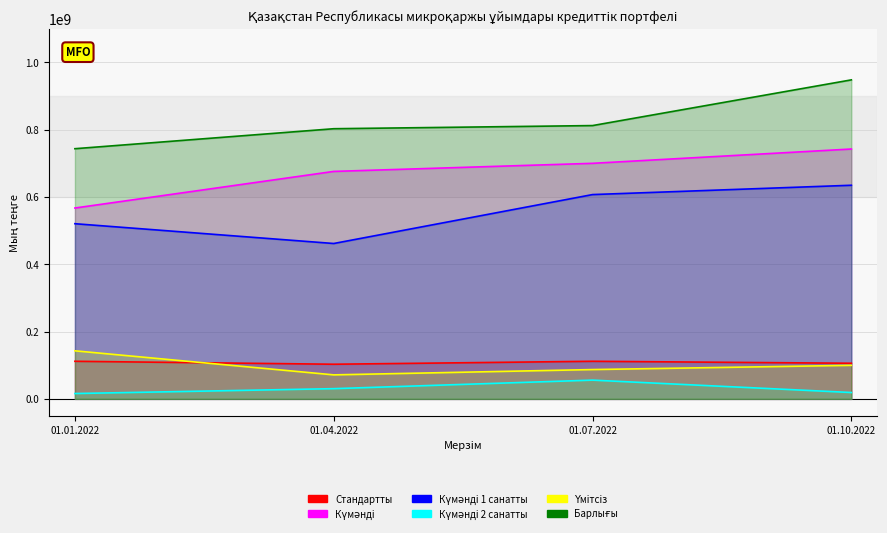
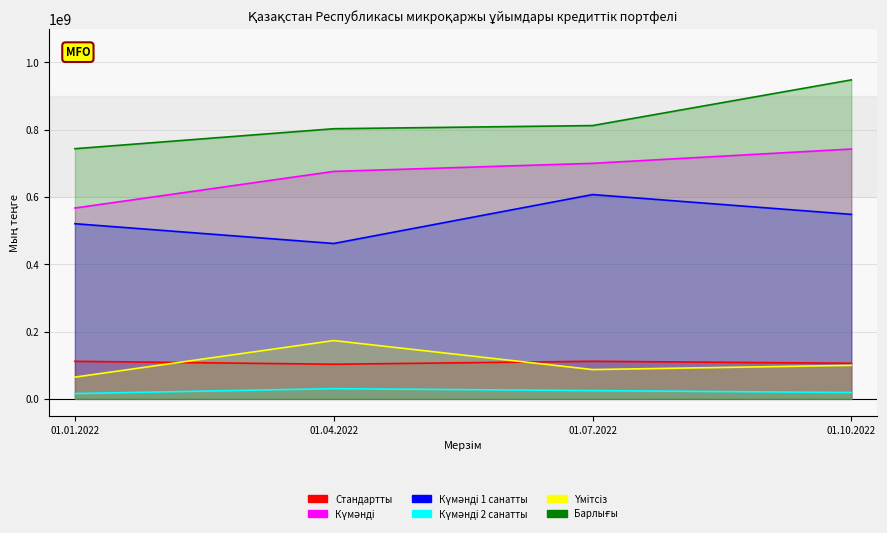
Үмітсіз, 01.01.2022: 140000000 -> 60000000
Үмітсіз, 01.04.2022: 70000000 -> 170000000
Күмәнді 2 санатты, 01.07.2022: 60000000 -> 20000000
Күмәнді 1 санатты, 01.10.2022: 630000000 -> 550000000
